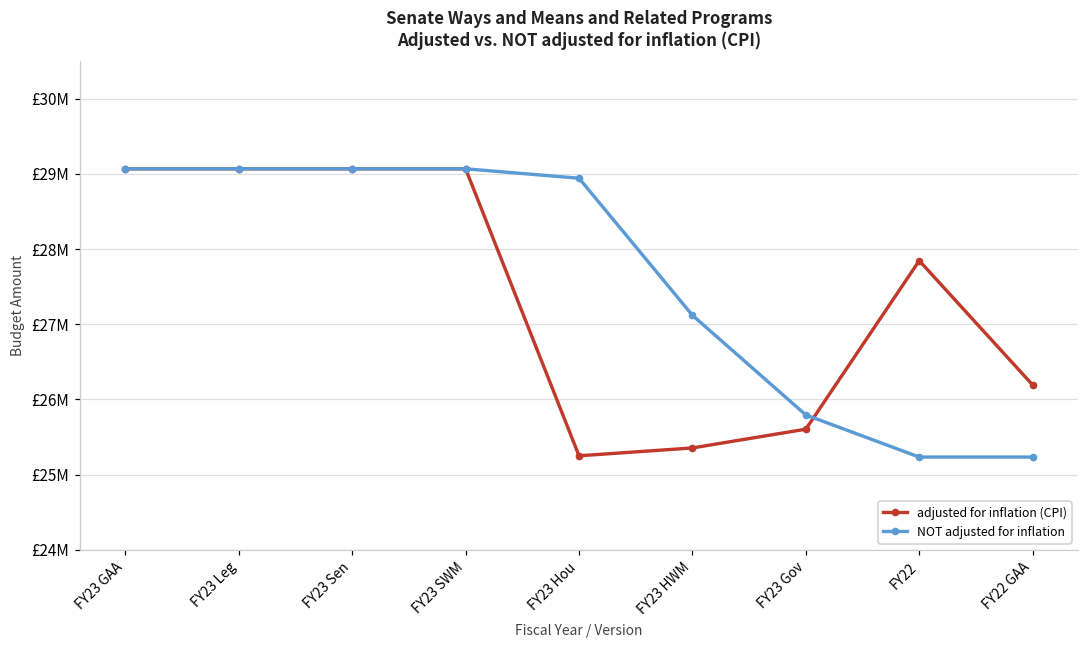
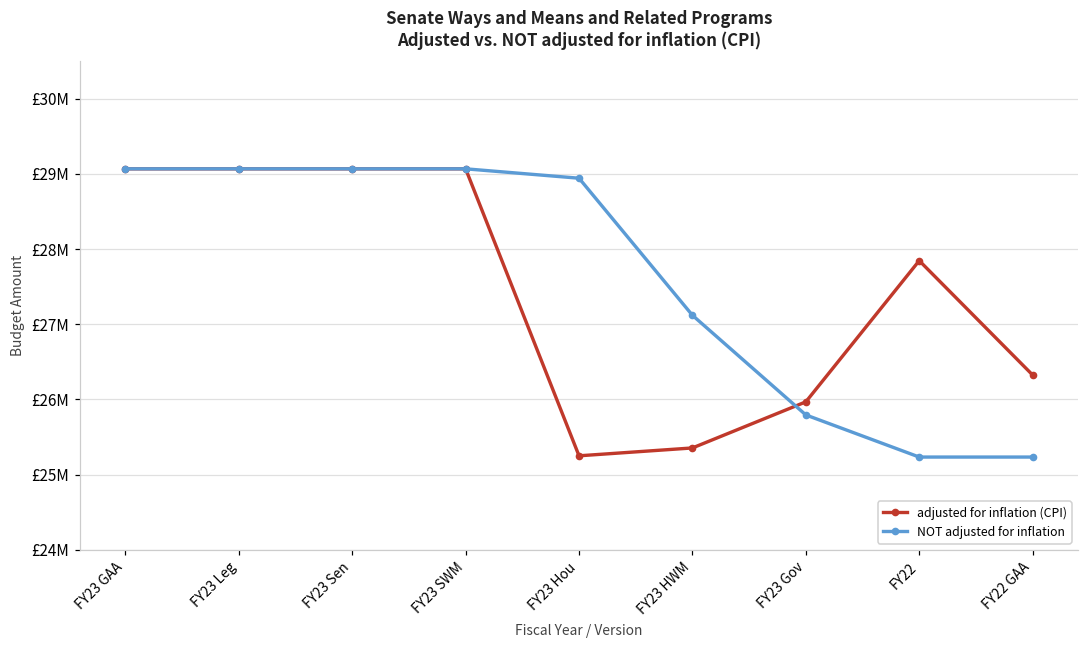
adjusted for inflation (CPI), FY23 Gov: £25600000 -> £26000000
adjusted for inflation (CPI), FY22 GAA: £26200000 -> £26300000
